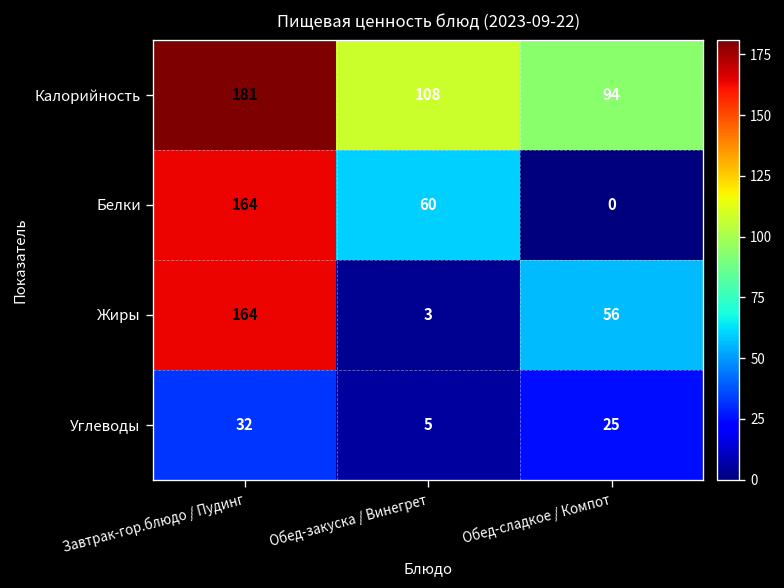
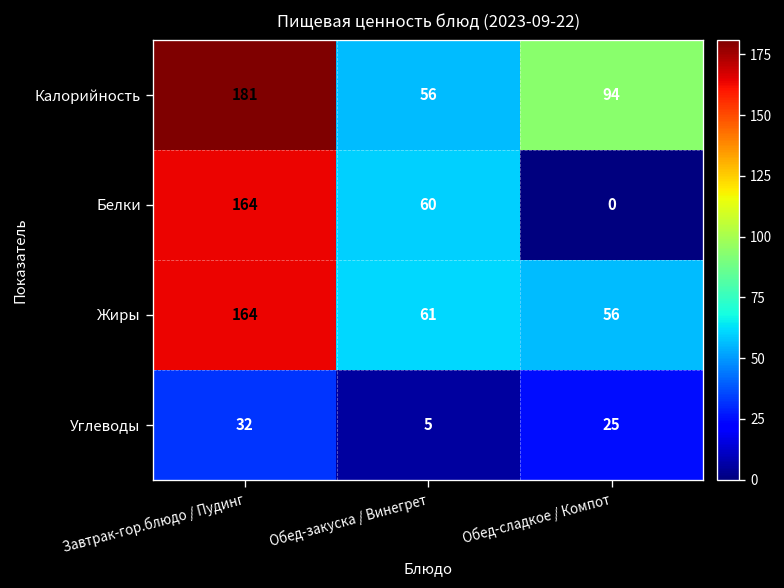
Калорийность, Обед-закуска / Винегрет: 108 -> 56
Жиры, Обед-закуска / Винегрет: 3 -> 61
